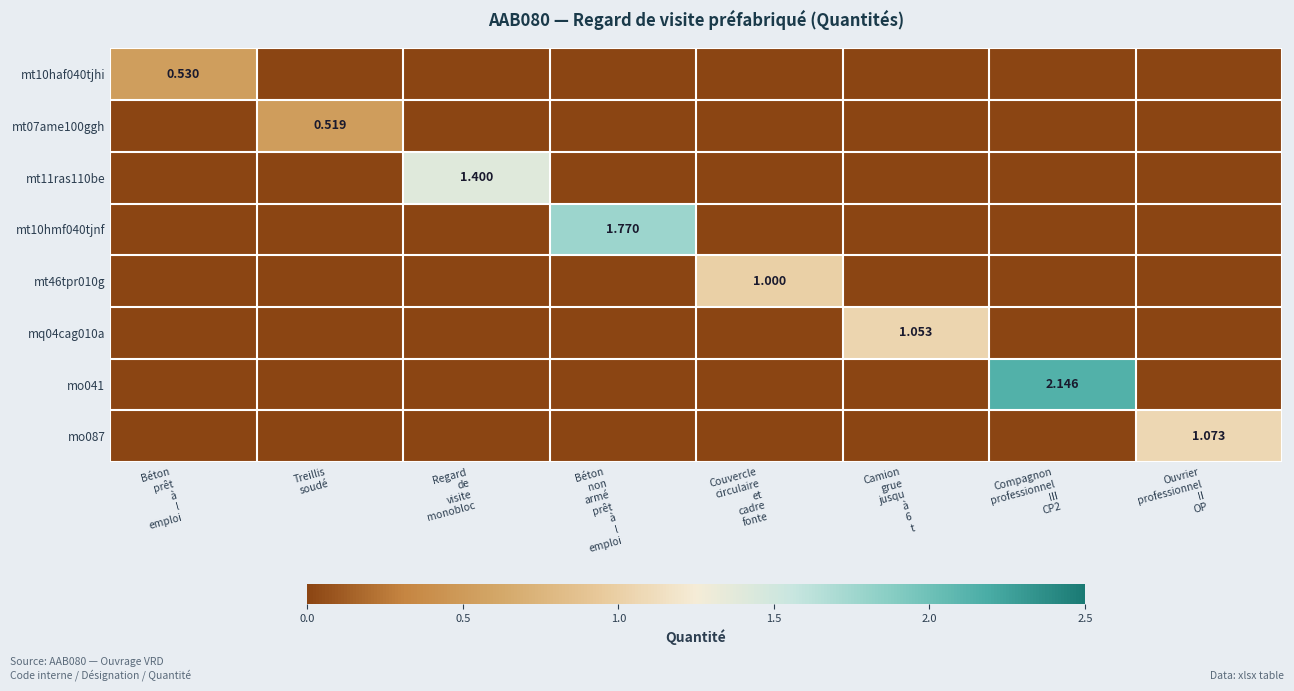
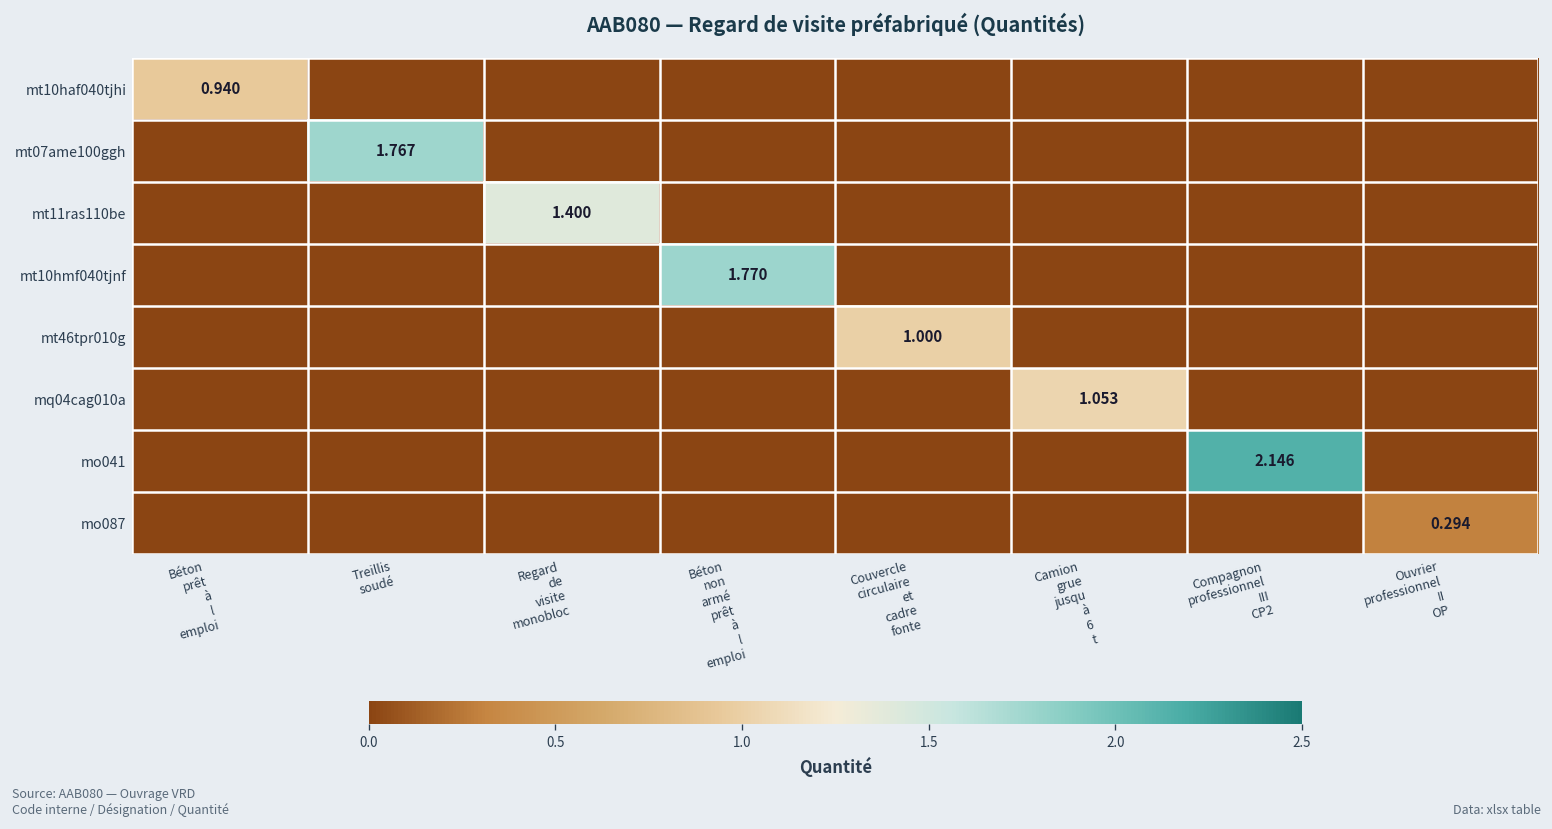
mt10haf040tjhi, Béton prêt à l emploi: 0.530 -> 0.940
mt07ame100ggh, Treillis soudé: 0.519 -> 1.767
mo087, Ouvrier professionnel II OP: 1.073 -> 0.294
